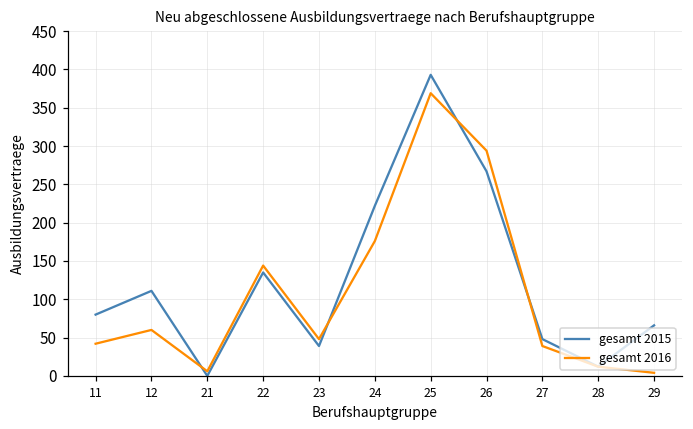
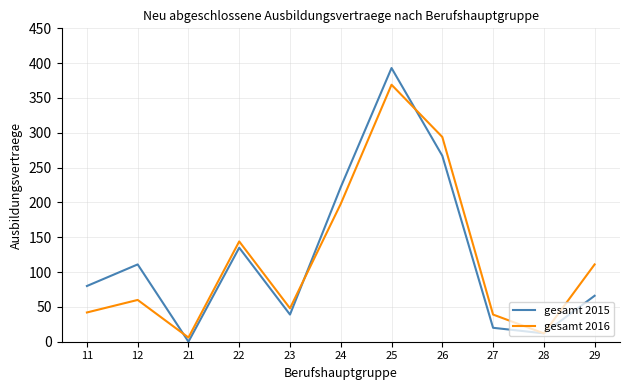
gesamt 2016, 24: 180 -> 200
gesamt 2015, 27: 50 -> 20
gesamt 2016, 29: 0 -> 110
